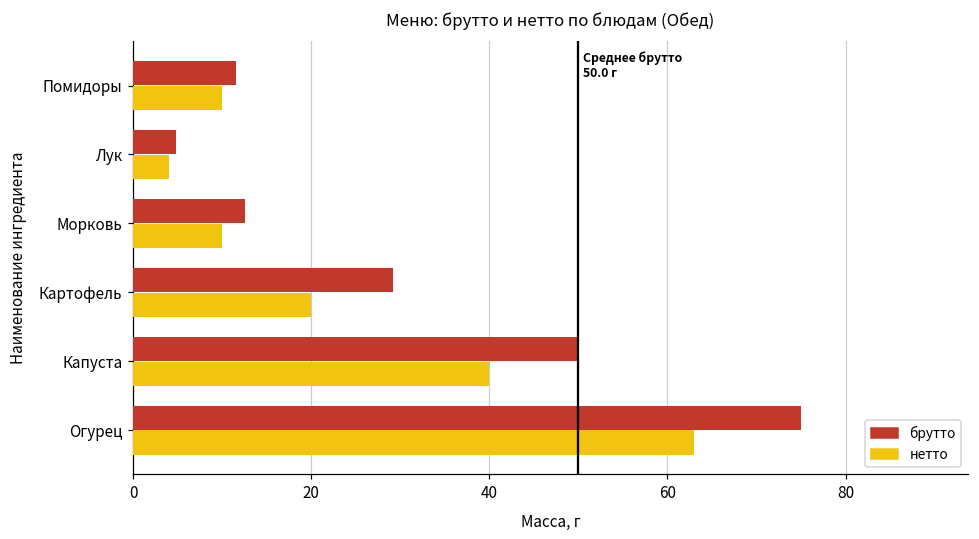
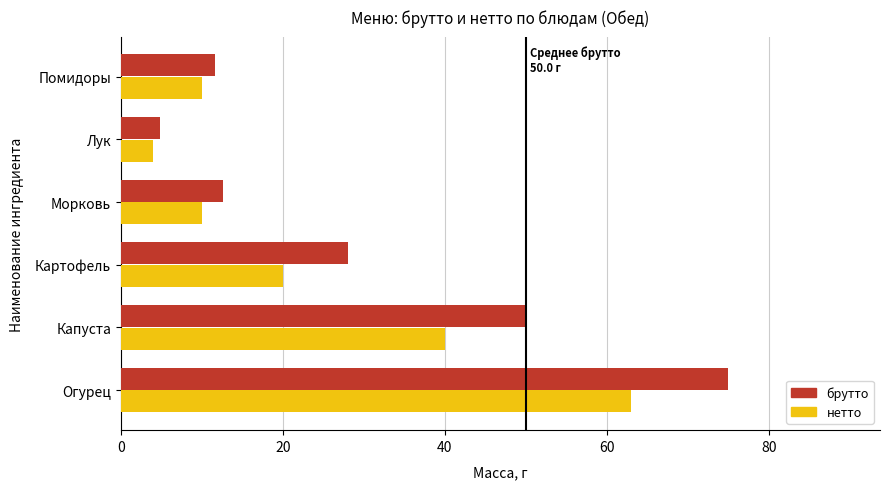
брутто, Картофель: 29 -> 28
